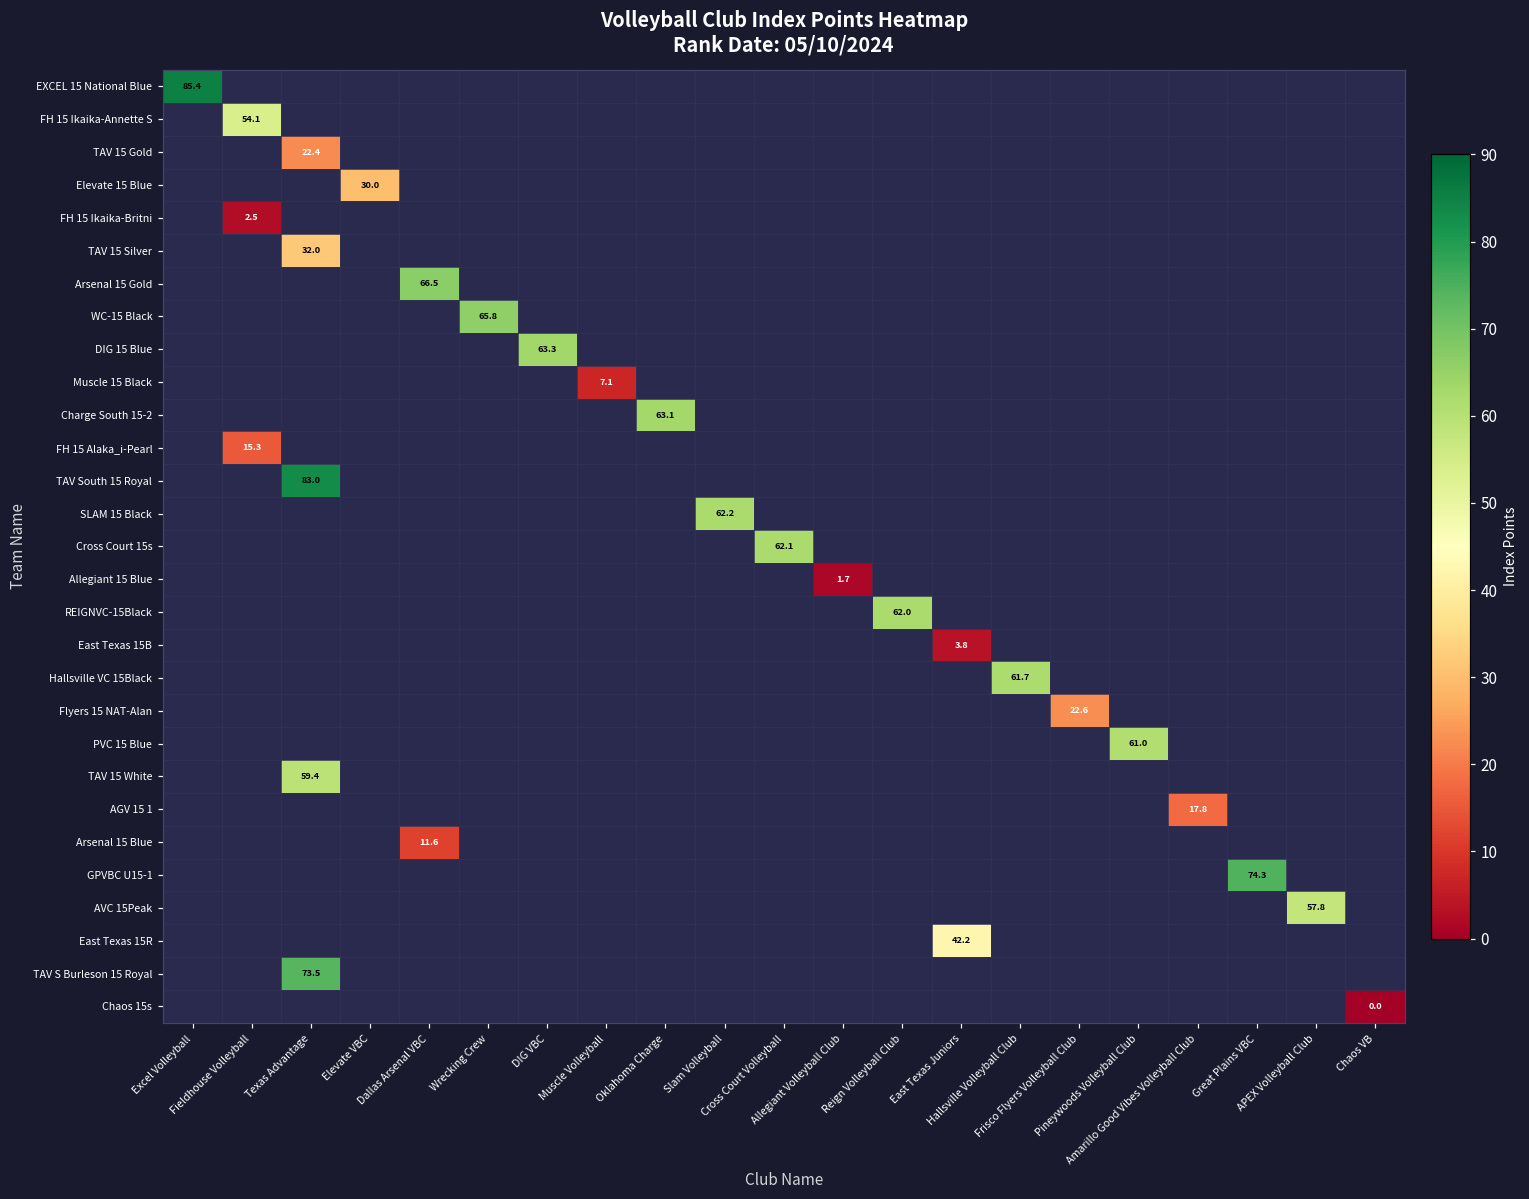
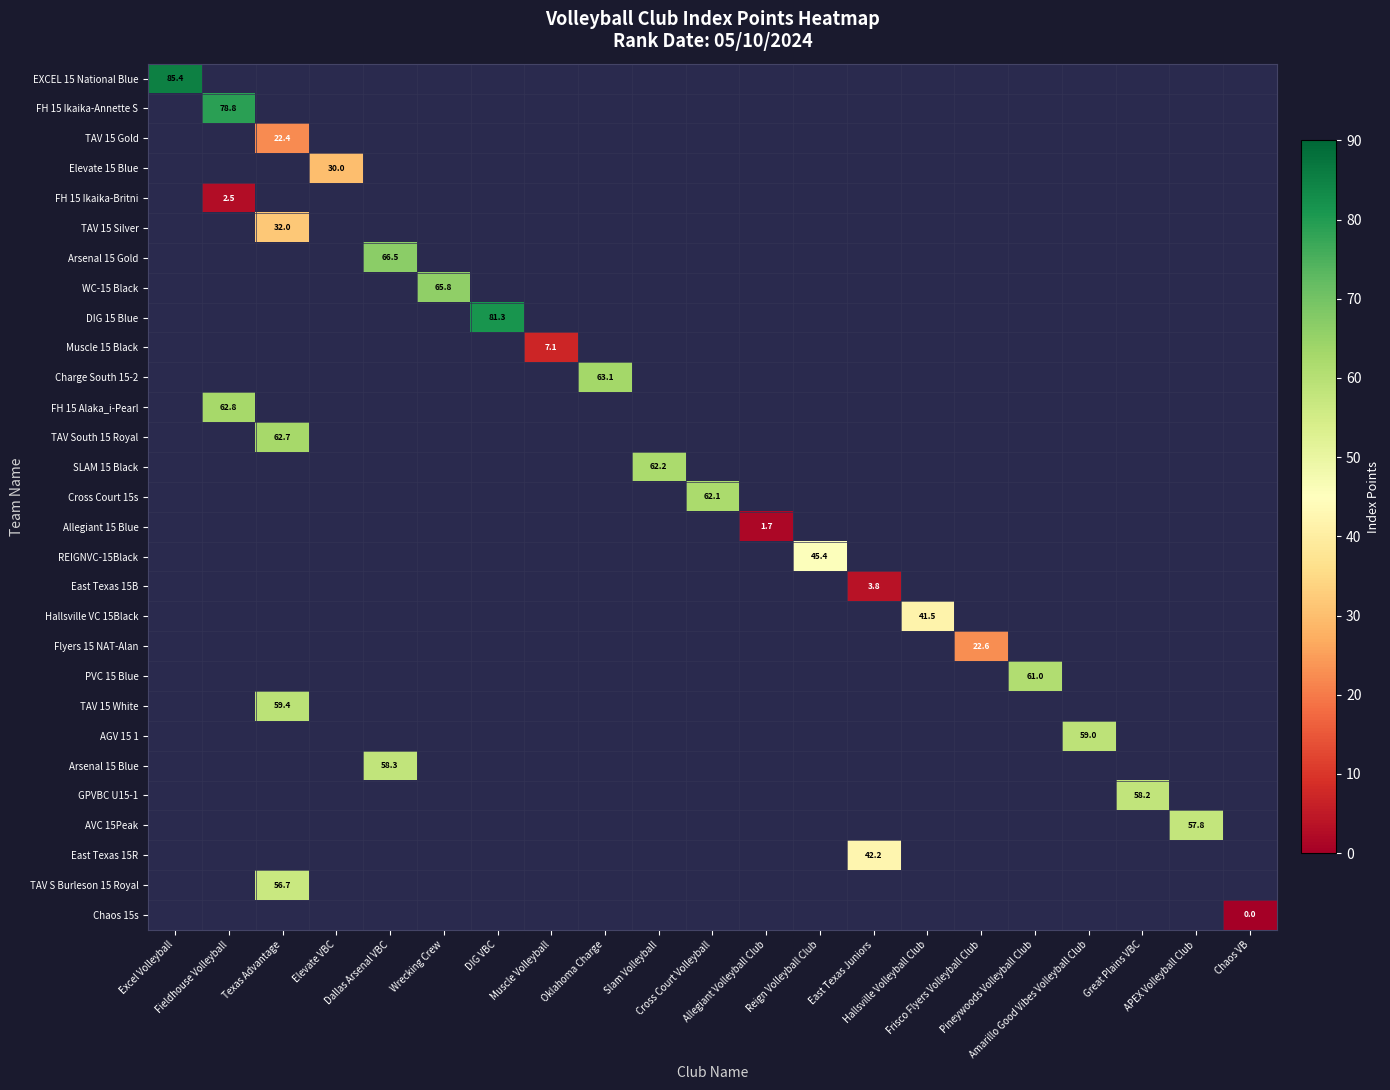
FH 15 Ikaika-Annette S, Fieldhouse Volleyball: 54.1 -> 78.8
DIG 15 Blue, DIG VBC: 63.3 -> 81.3
FH 15 Alaka_i-Pearl, Fieldhouse Volleyball: 15.3 -> 62.8
TAV South 15 Royal, Texas Advantage: 83.0 -> 62.7
REIGNVC-15Black, Reign Volleyball Club: 62.0 -> 45.4
Hallsville VC 15Black, Hallsville Volleyball Club: 61.7 -> 41.5
AGV 15 1, Amarillo Good Vibes Volleyball Club: 17.8 -> 59.0
Arsenal 15 Blue, Dallas Arsenal VBC: 11.6 -> 58.3
GPVBC U15-1, Great Plains VBC: 74.3 -> 58.2
TAV S Burleson 15 Royal, Texas Advantage: 73.5 -> 56.7
